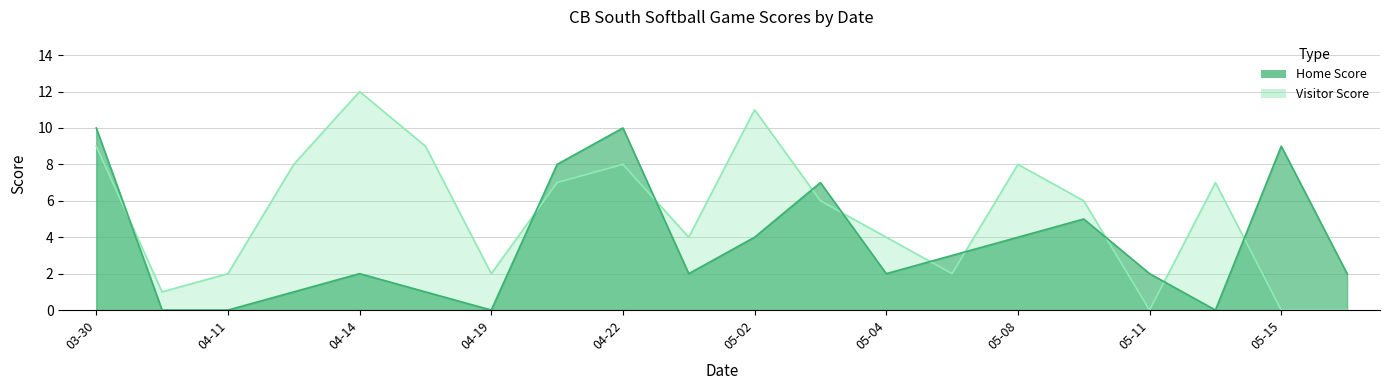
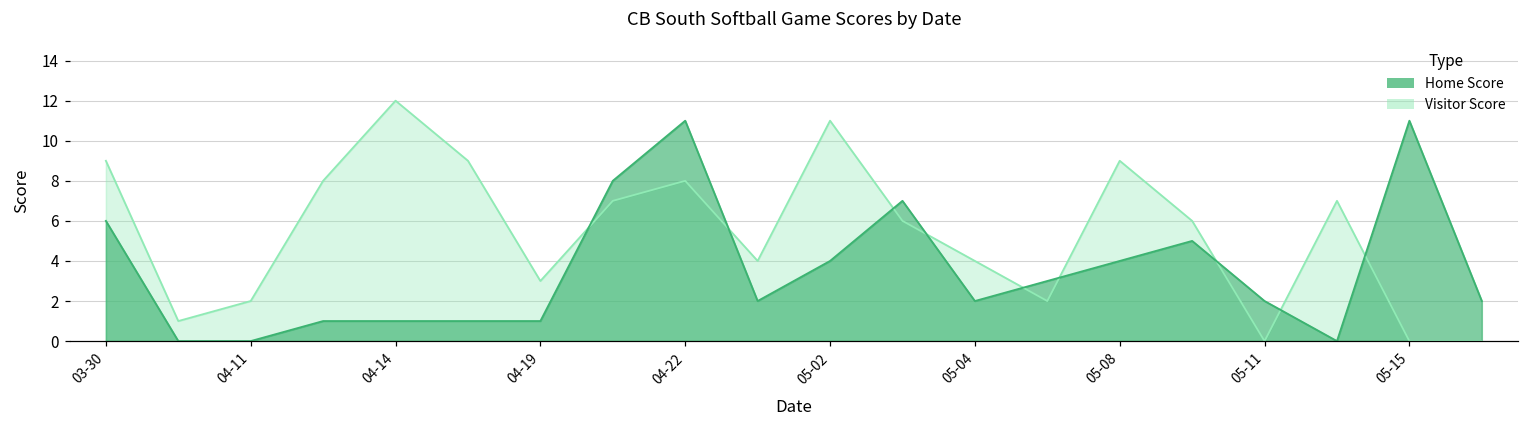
Home Score, 03-30: 10 -> 6
Home Score, 04-14: 2 -> 1
Visitor Score, 04-19: 2 -> 3
Home Score, 04-19: 0 -> 1
Home Score, 04-22: 10 -> 11
Visitor Score, 05-08: 8 -> 9
Home Score, 05-15: 9 -> 11
